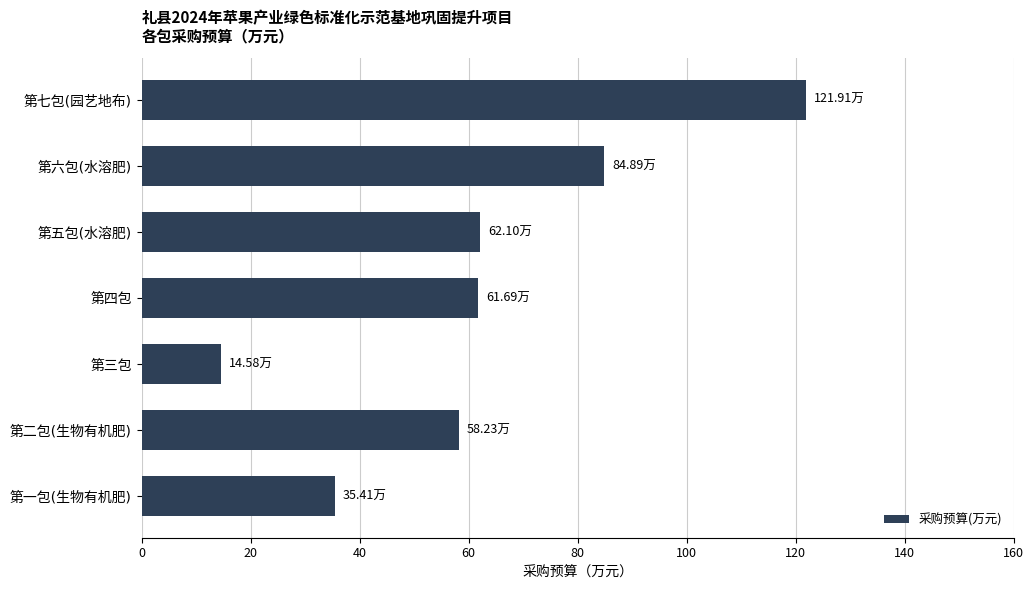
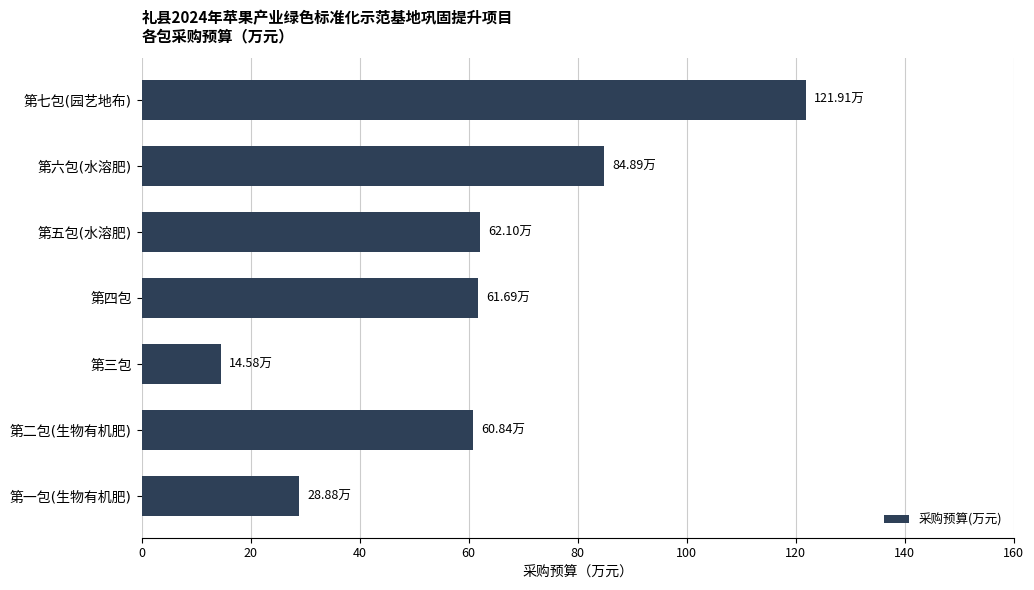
第二包(生物有机肥): 58.23万 -> 60.84万
第一包(生物有机肥): 35.41万 -> 28.88万
